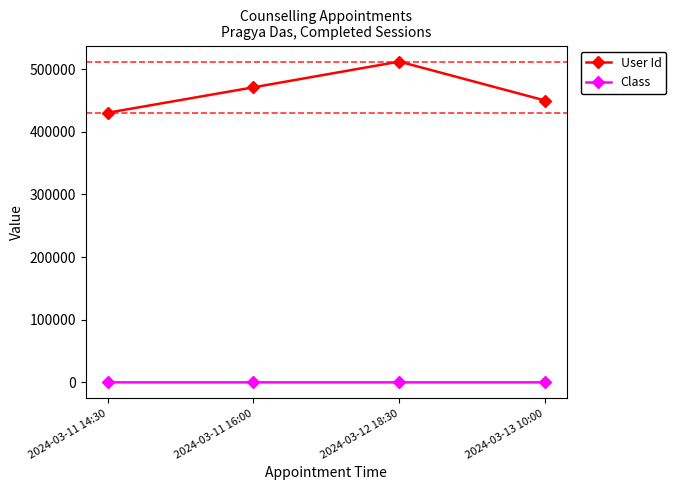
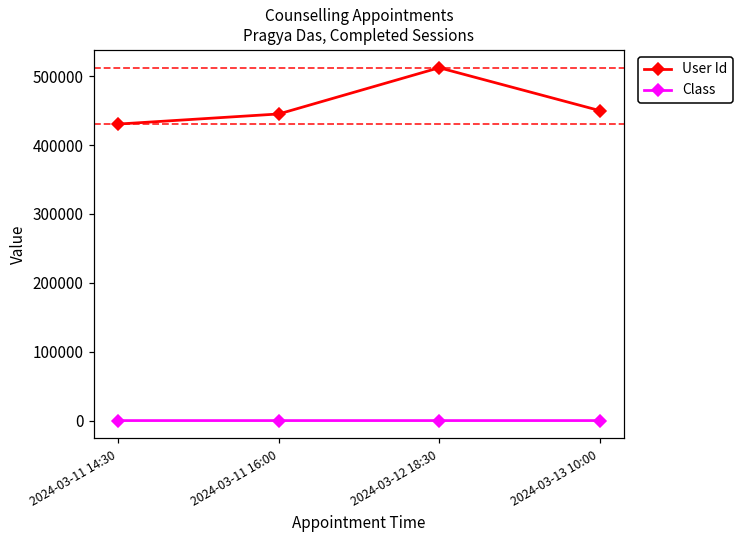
User Id, 2024-03-11 16:00: 470000 -> 450000
